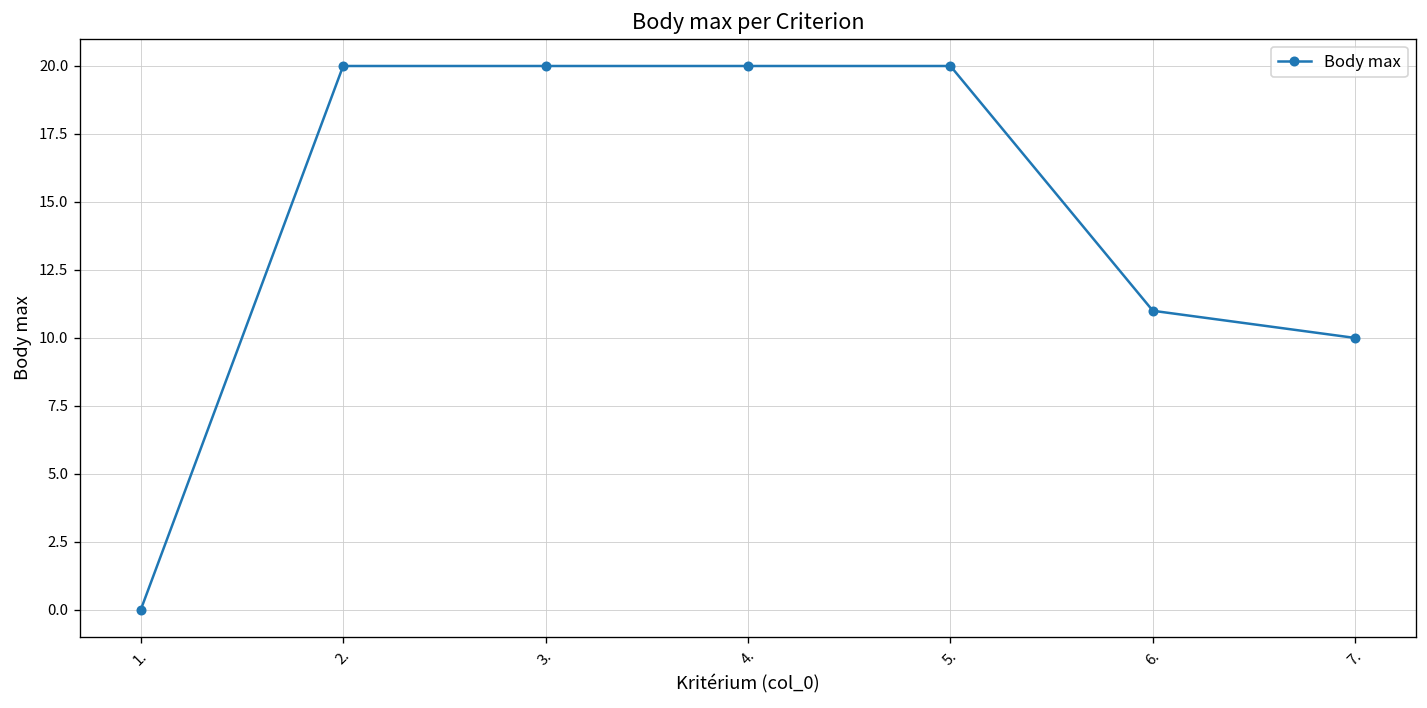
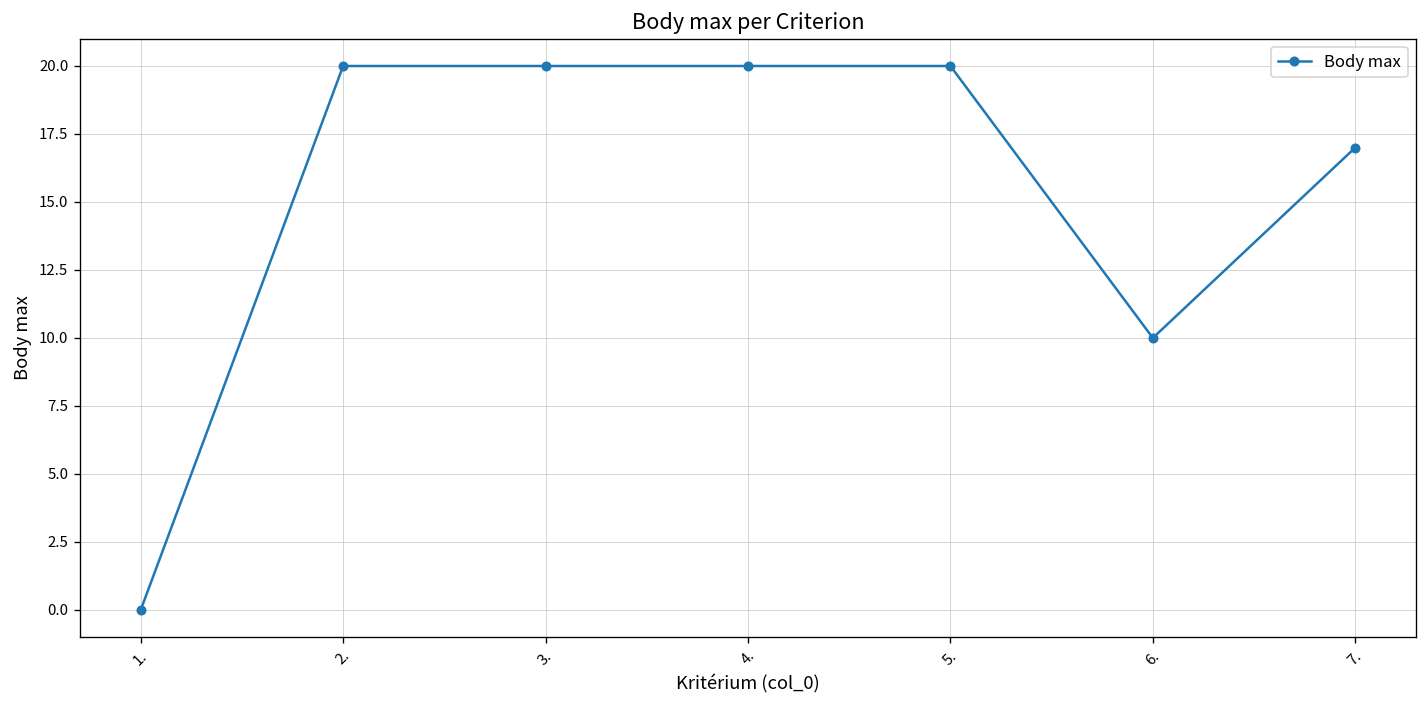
6.: 11 -> 10
7.: 10 -> 17
